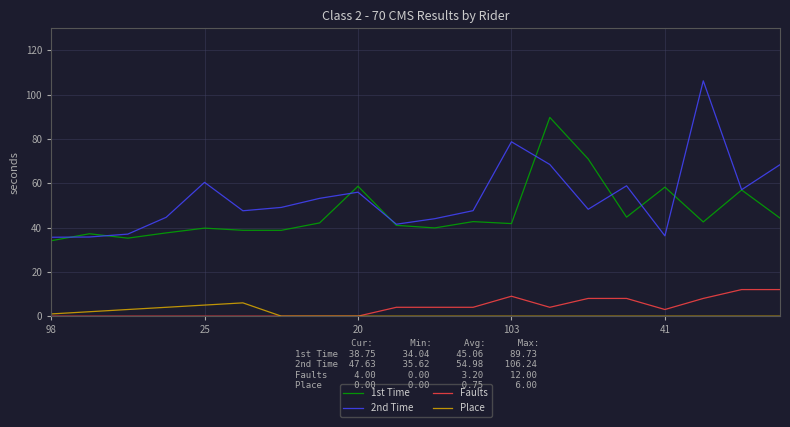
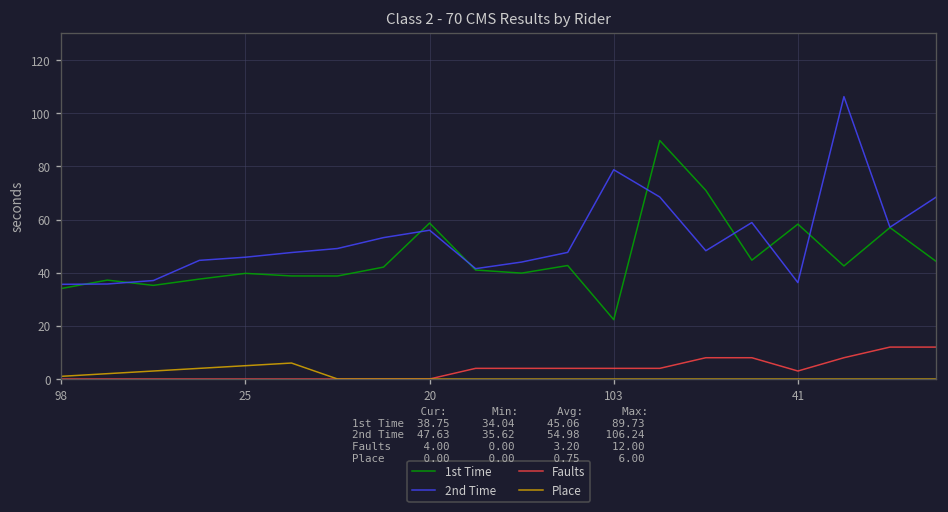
2nd Time, 25: 60 -> 46
1st Time, 103: 42 -> 22
Faults, 103: 9 -> 4
